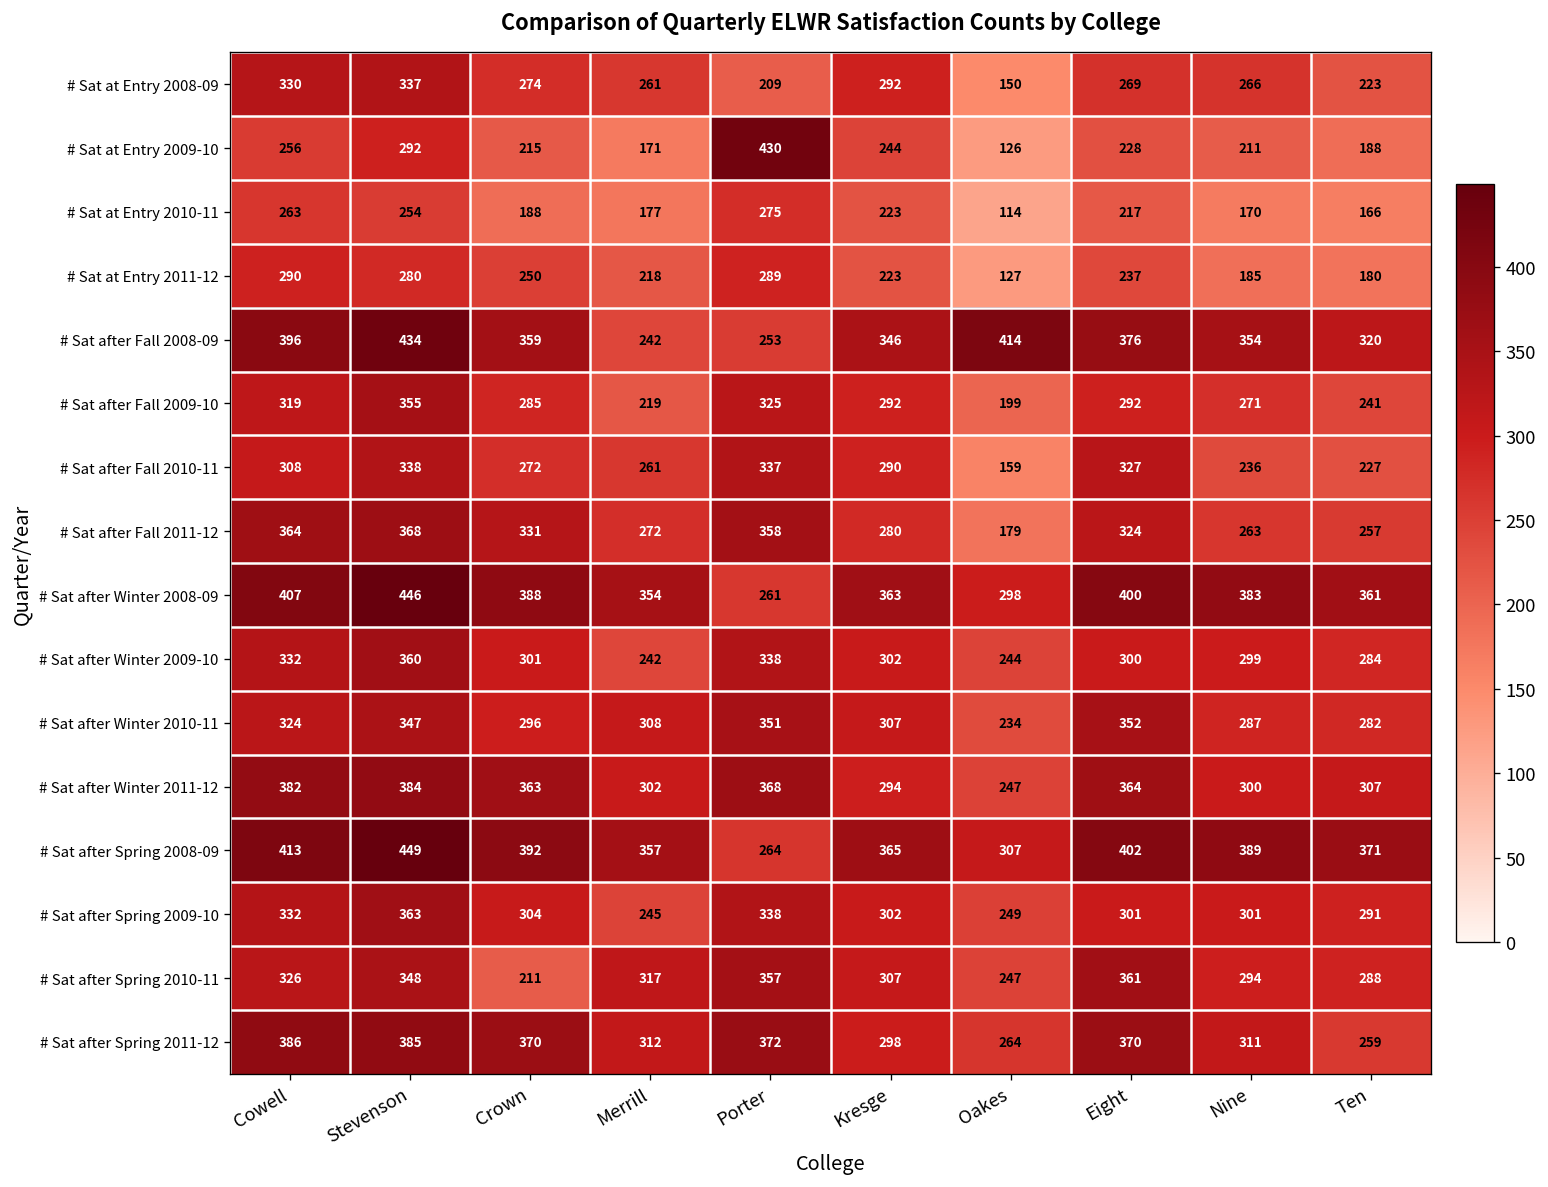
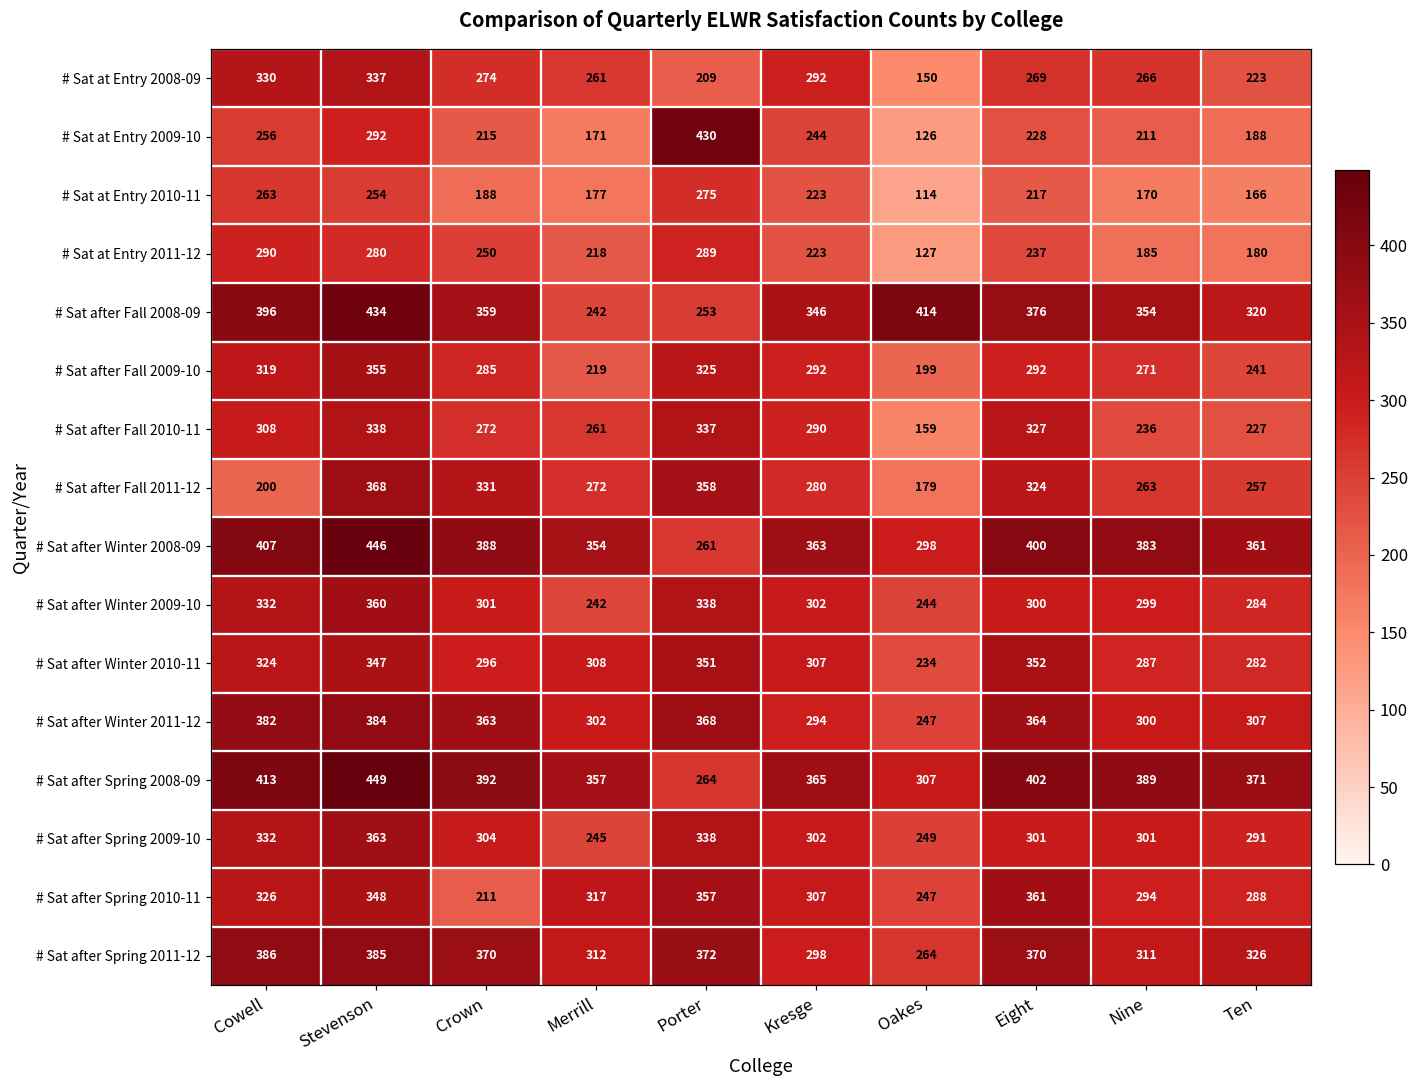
# Sat after Fall 2011-12, Cowell: 364 -> 200
# Sat after Spring 2011-12, Ten: 259 -> 326
